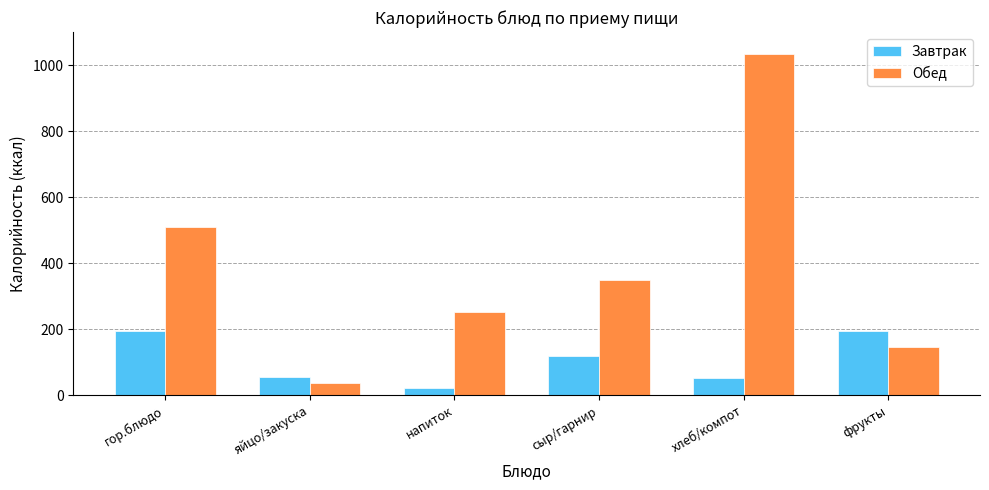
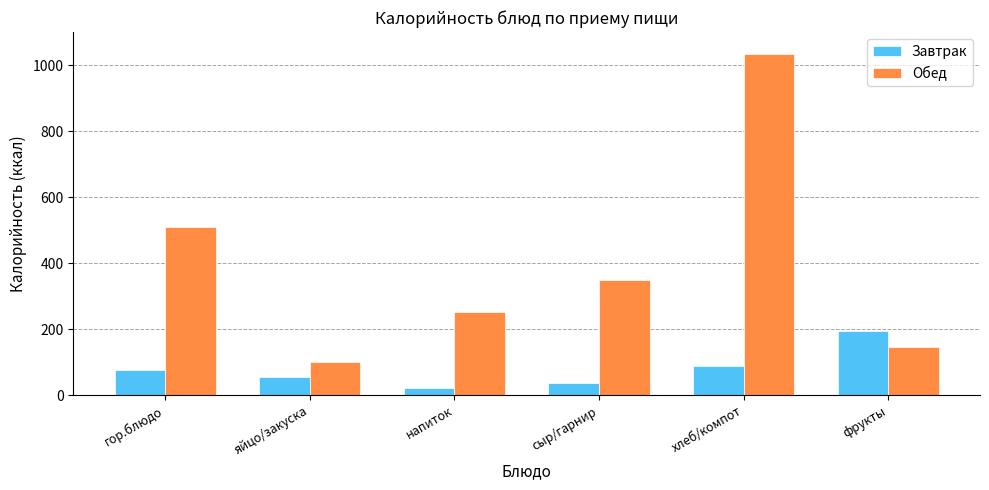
Завтрак, гор.блюдо: 200 -> 80
Обед, яйцо/закуска: 40 -> 100
Завтрак, сыр/гарнир: 120 -> 40
Завтрак, хлеб/компот: 50 -> 90
